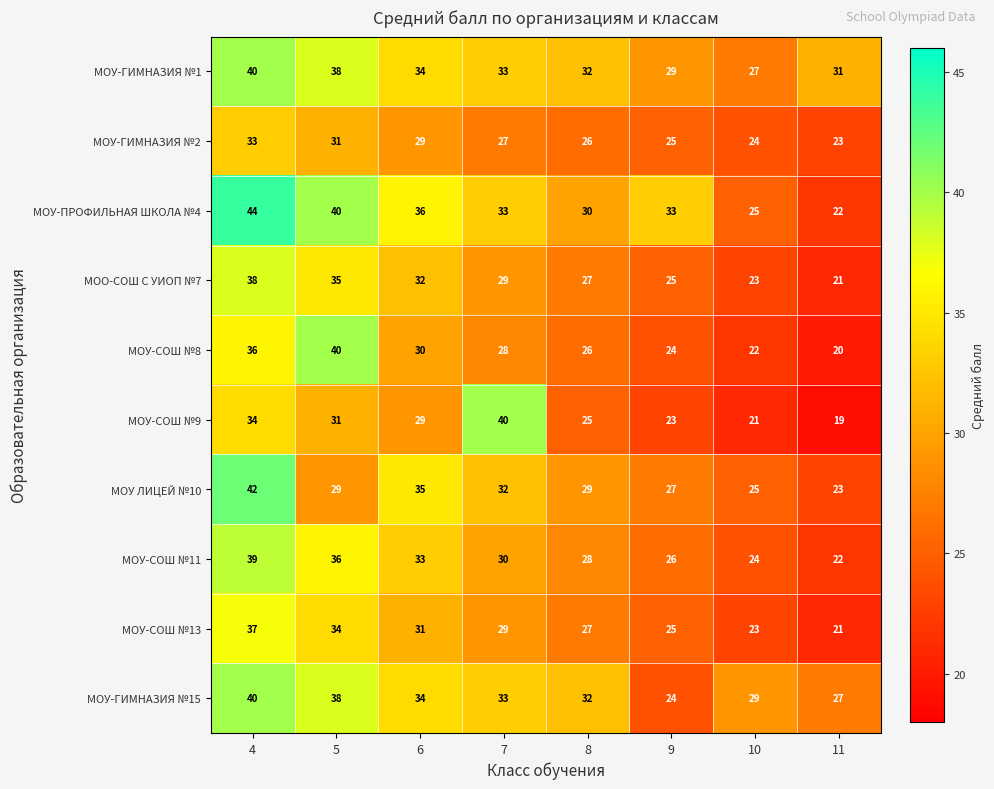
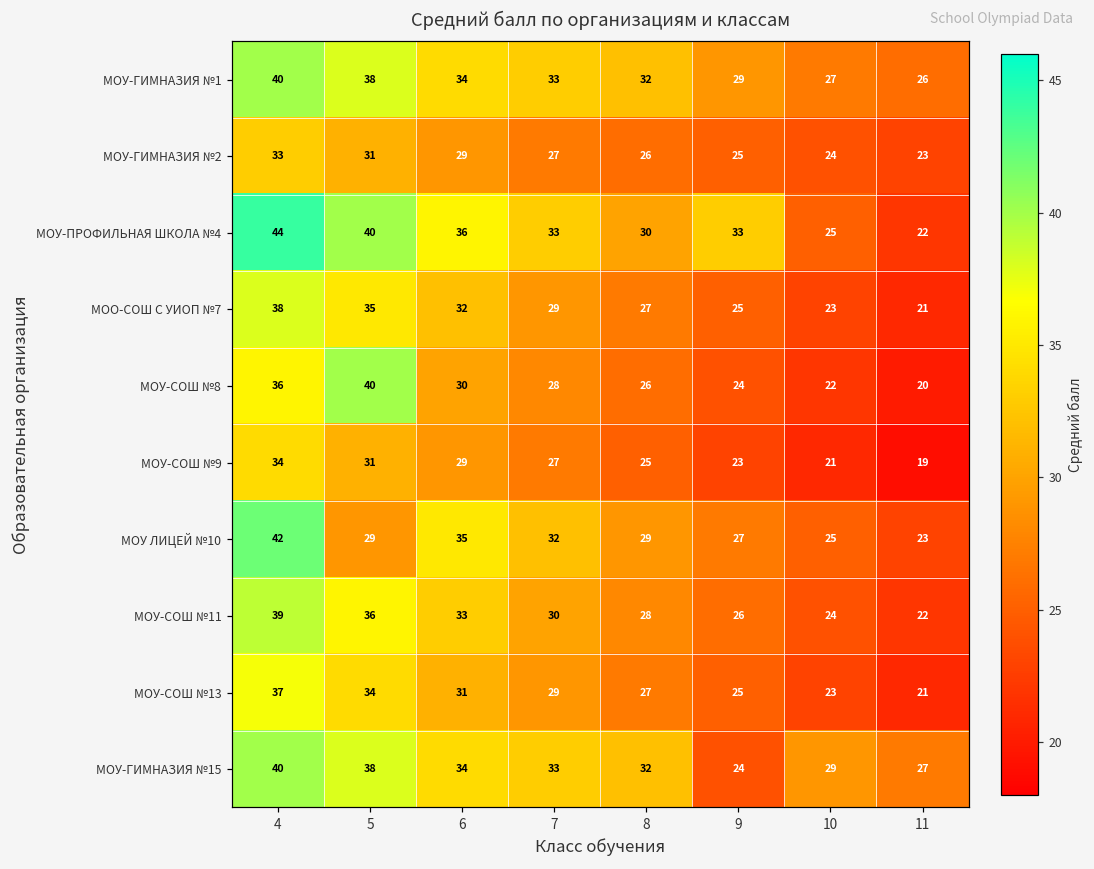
МОУ-ГИМНАЗИЯ №1, 11: 31 -> 26
МОУ-СОШ №9, 7: 40 -> 27
